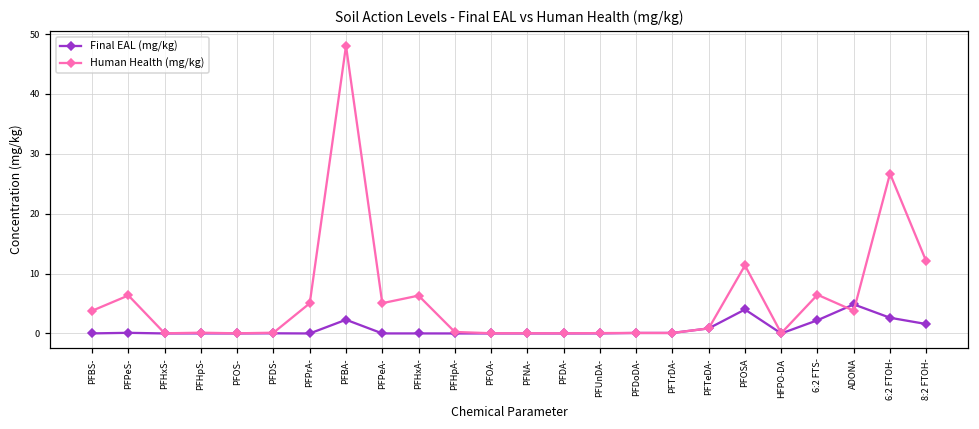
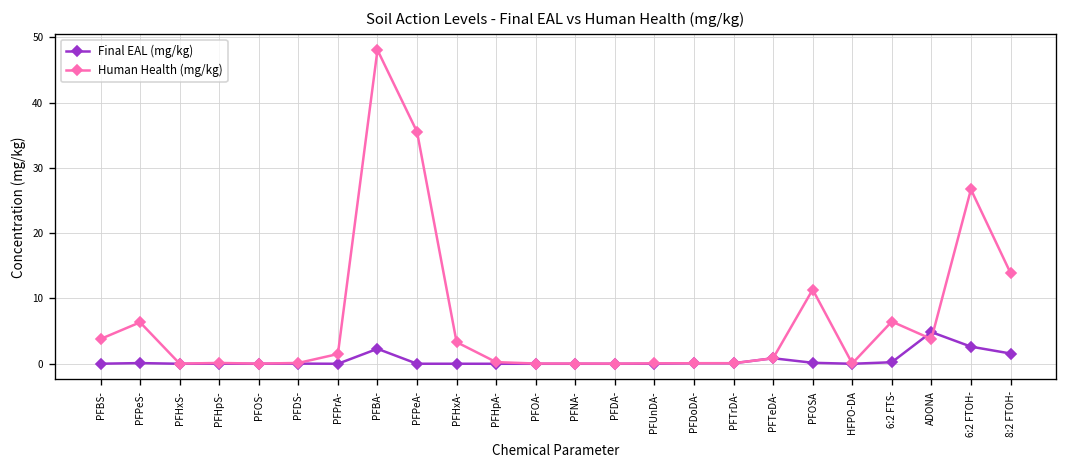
Human Health (mg/kg), PFPrA-: 5 -> 1
Human Health (mg/kg), PFPeA-: 5 -> 36
Human Health (mg/kg), PFHxA-: 6 -> 3
Final EAL (mg/kg), PFOSA: 4 -> 0
Final EAL (mg/kg), 6:2 FTS-: 2 -> 0
Human Health (mg/kg), 8:2 FTOH-: 12 -> 14
